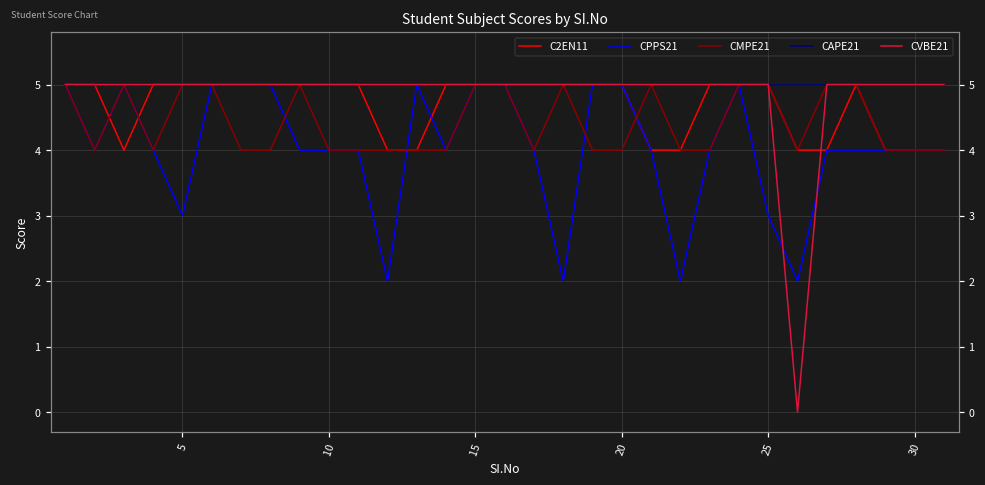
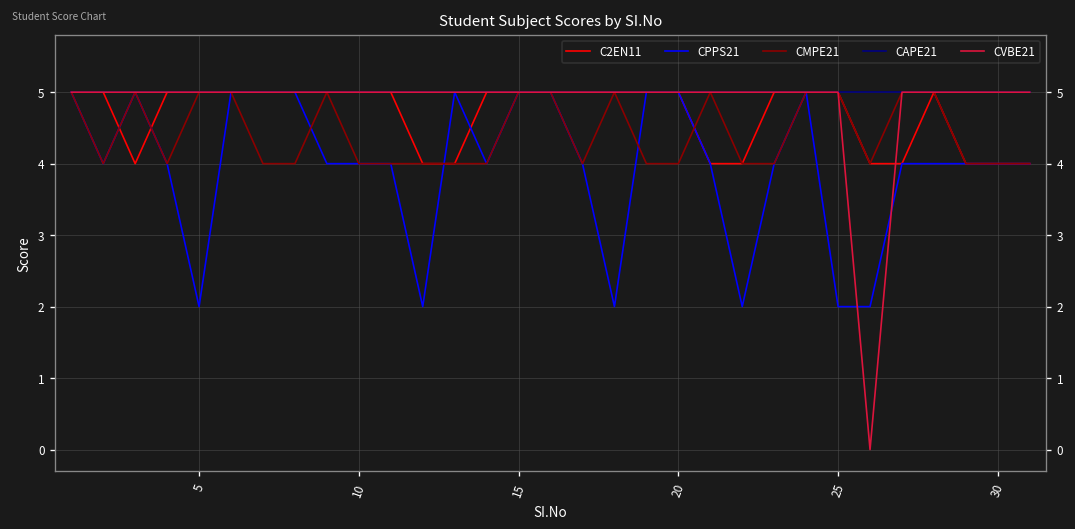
CPPS21, 5: 3 -> 2
CPPS21, 25: 3 -> 2
